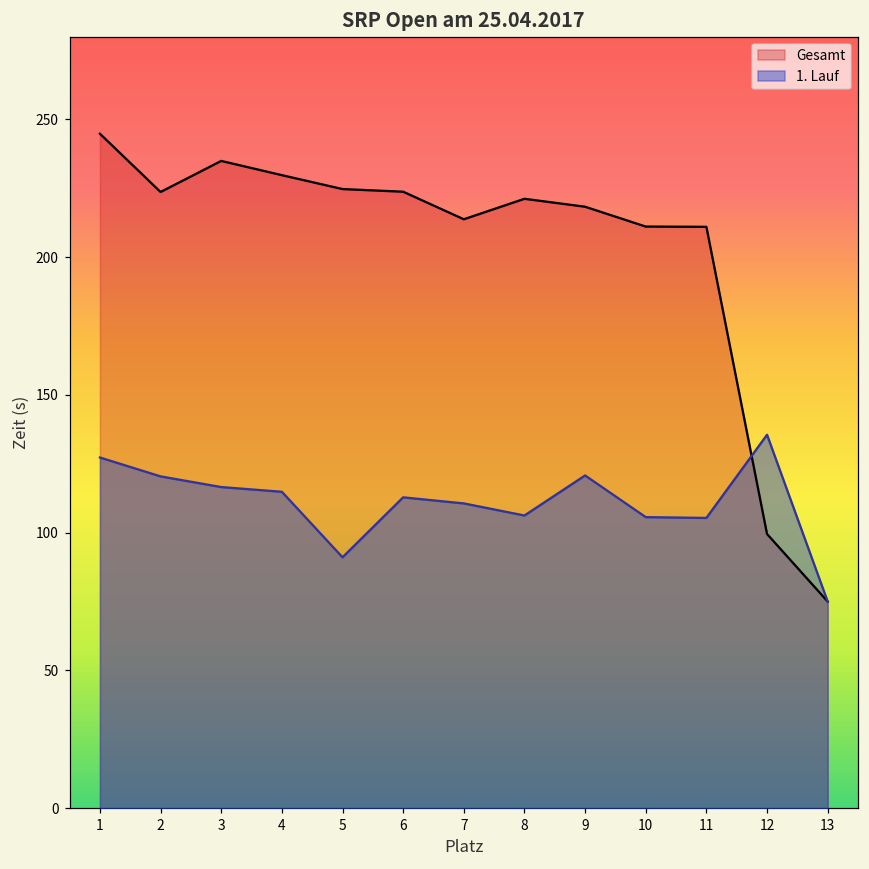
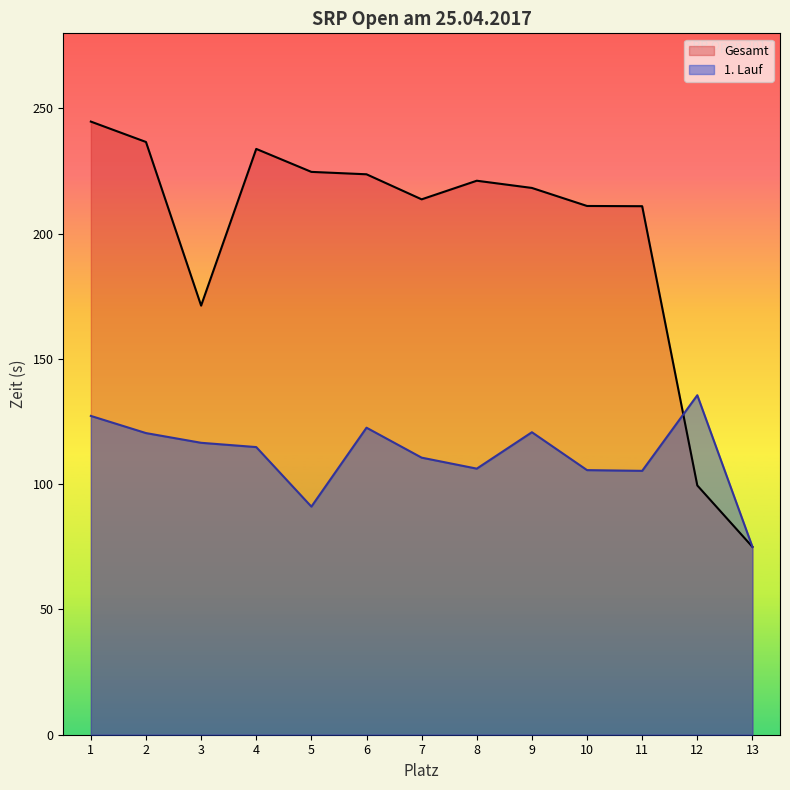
Gesamt, 2: 224 -> 237
Gesamt, 3: 235 -> 171
Gesamt, 4: 230 -> 234
1. Lauf, 6: 113 -> 123
